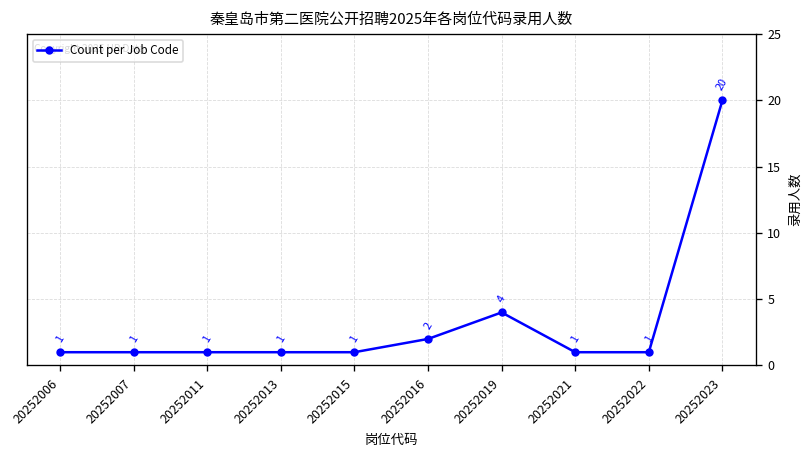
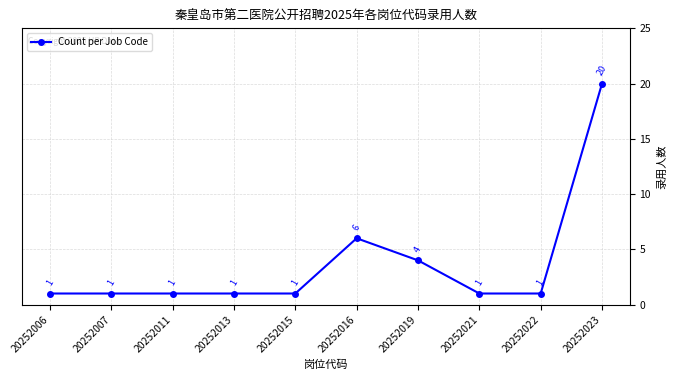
20252016: 2 -> 6
